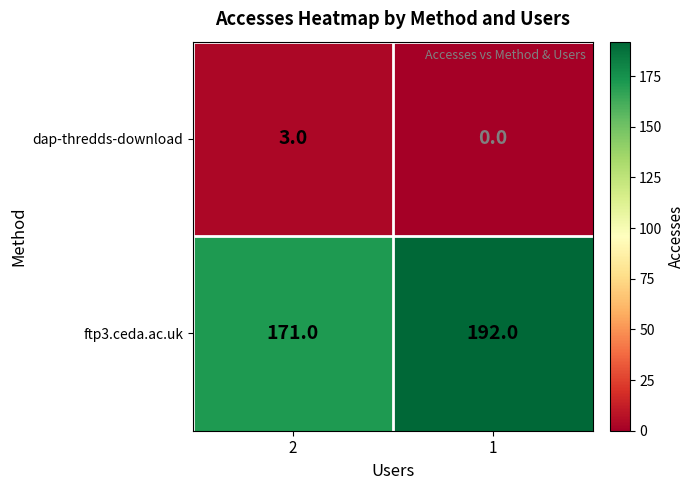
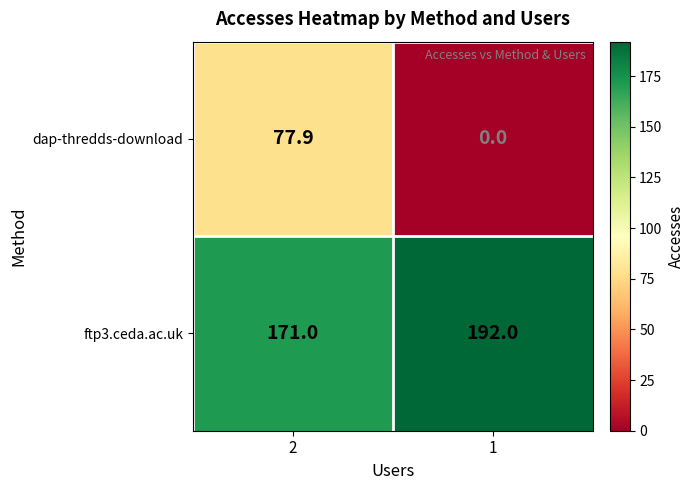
dap-thredds-download, 2: 3.0 -> 77.9
